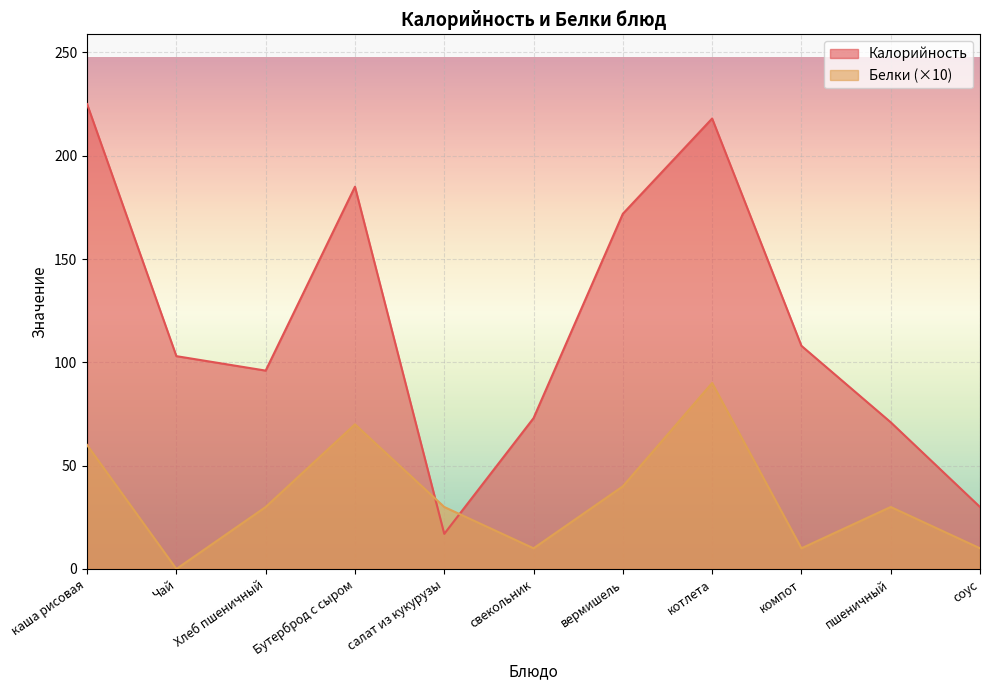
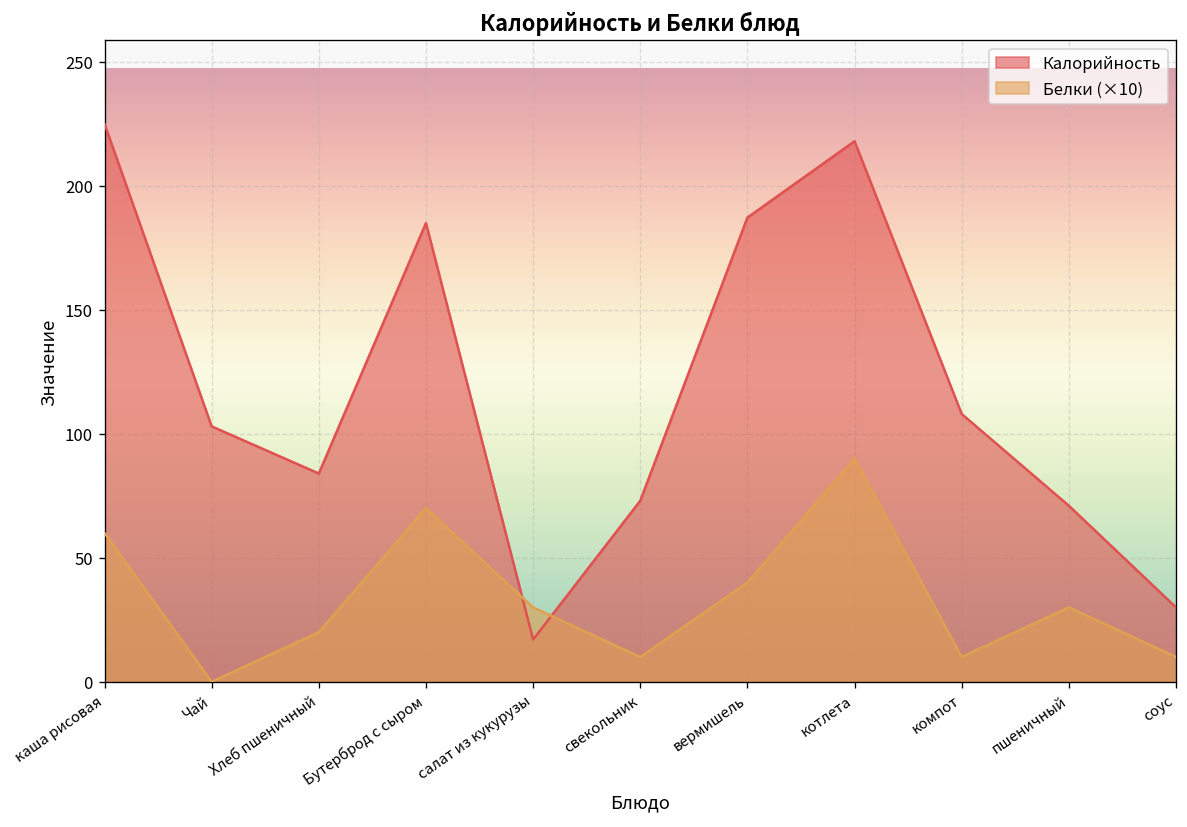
Калорийность, Хлеб пшеничный: 96 -> 84
Белки (×10), Хлеб пшеничный: 30 -> 20
Калорийность, вермишель: 172 -> 187
